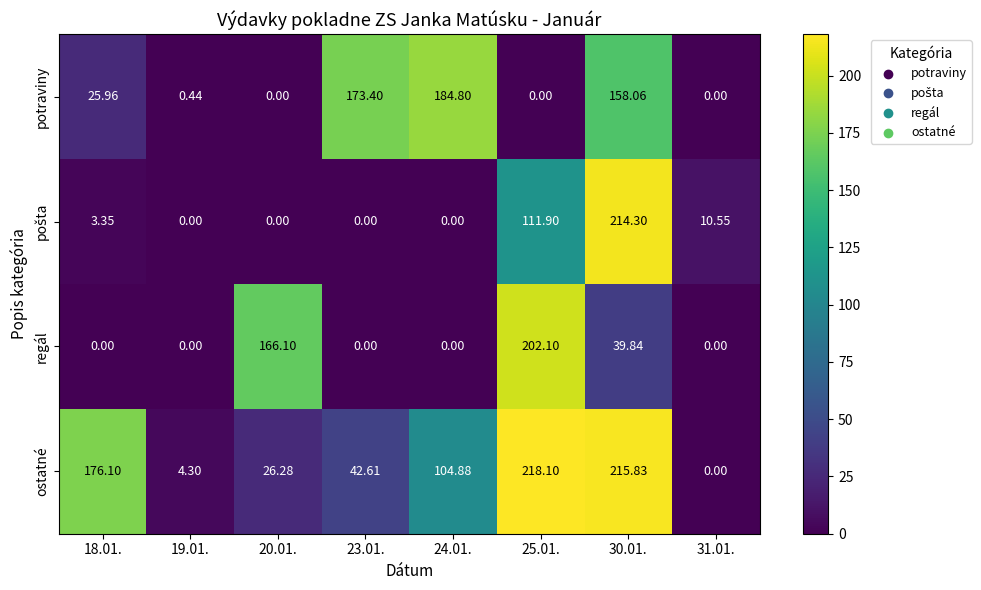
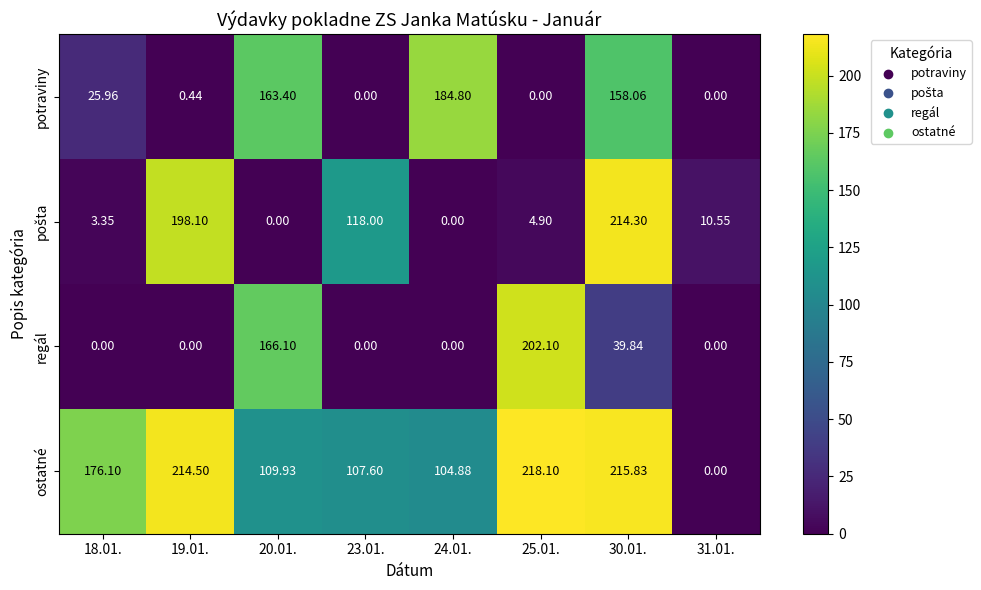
potraviny, 20.01.: 0.00 -> 163.40
potraviny, 23.01.: 173.40 -> 0.00
pošta, 19.01.: 0.00 -> 198.10
pošta, 23.01.: 0.00 -> 118.00
pošta, 25.01.: 111.90 -> 4.90
ostatné, 19.01.: 4.30 -> 214.50
ostatné, 20.01.: 26.28 -> 109.93
ostatné, 23.01.: 42.61 -> 107.60
